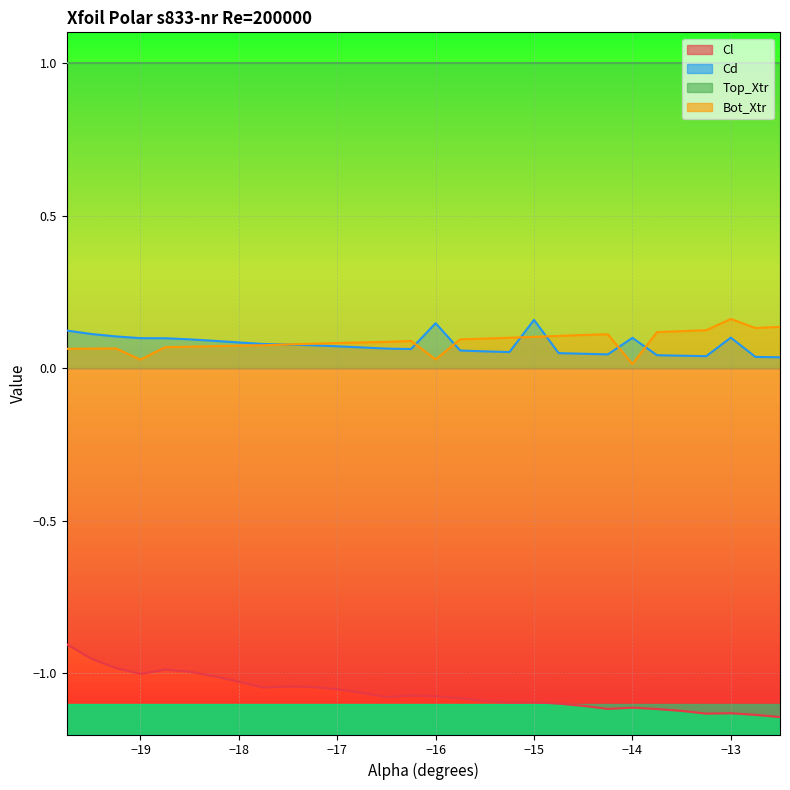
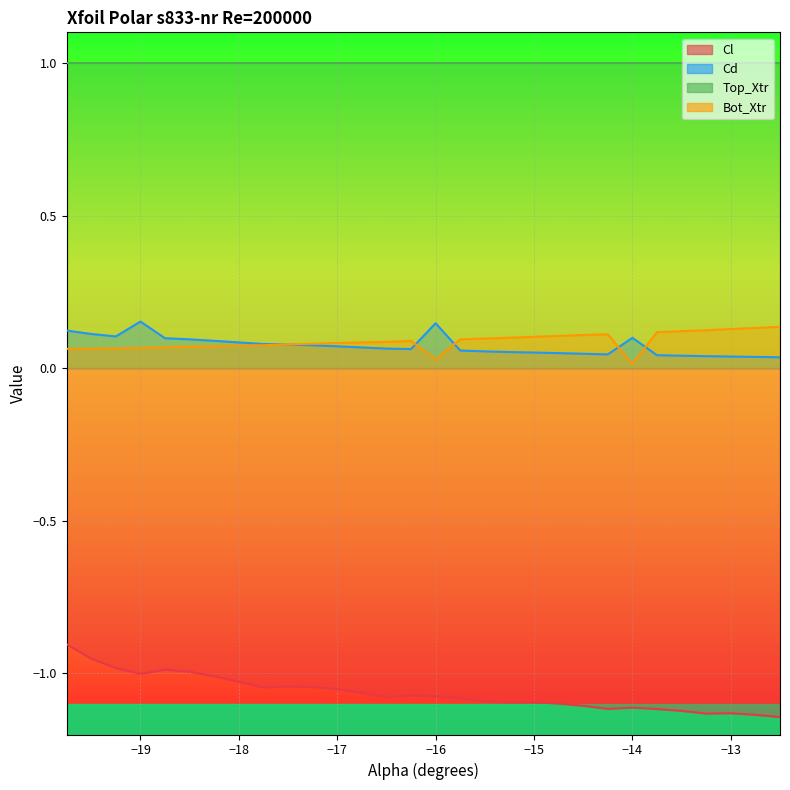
Cd, −19: 0.10 -> 0.15
Bot_Xtr, −19: 0.03 -> 0.07
Cd, −15: 0.16 -> 0.05
Cd, −13: 0.10 -> 0.04
Bot_Xtr, −13: 0.16 -> 0.13
